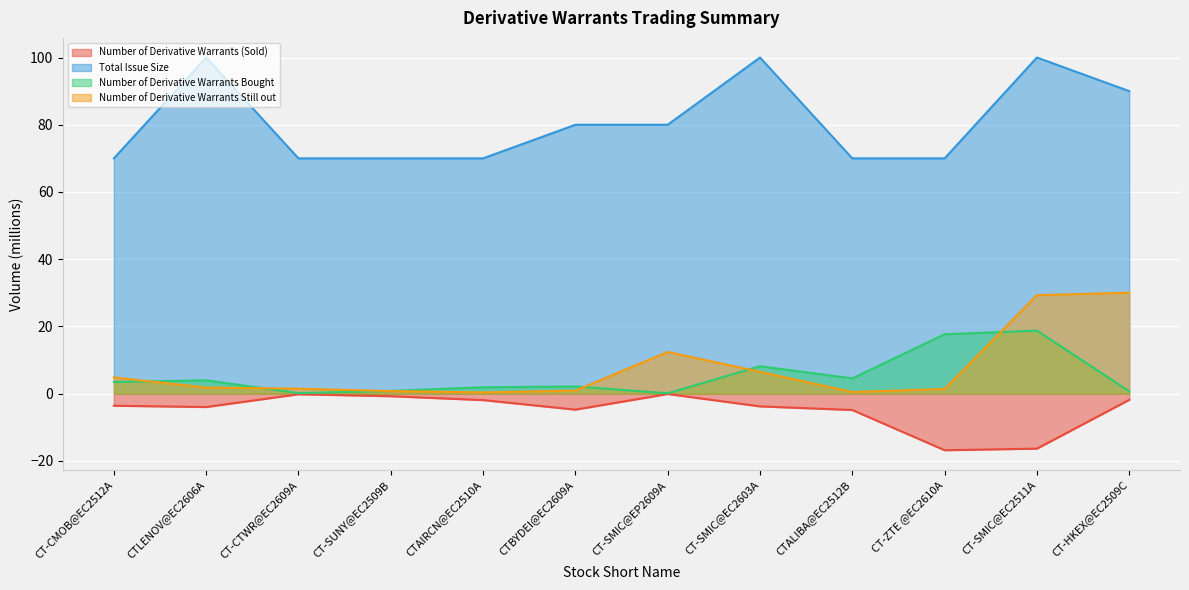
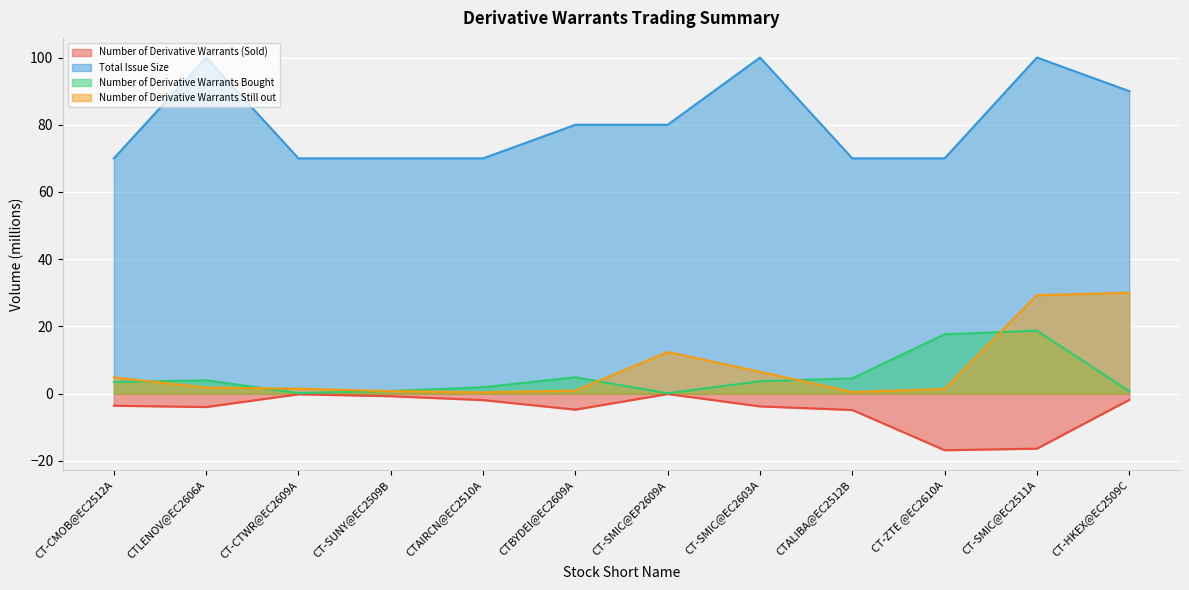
Number of Derivative Warrants Bought, CTBYDEI@EC2609A: 2 -> 5
Number of Derivative Warrants Bought, CT-SMIC@EC2603A: 8 -> 4
